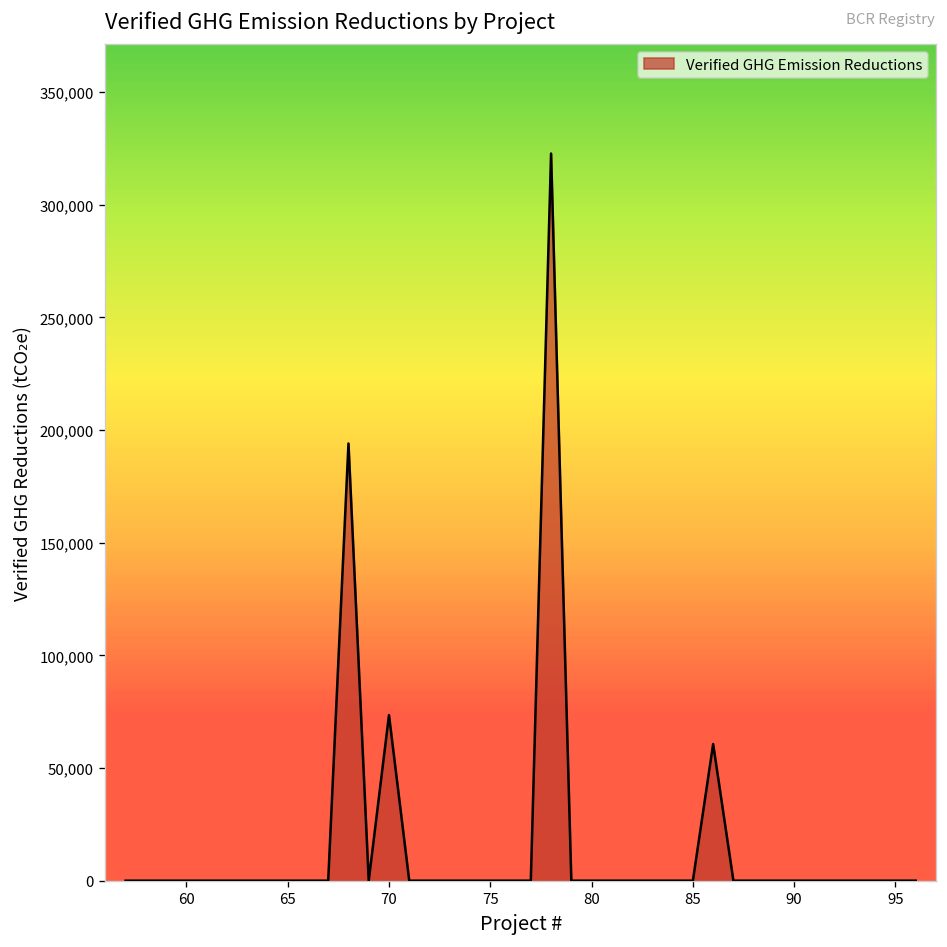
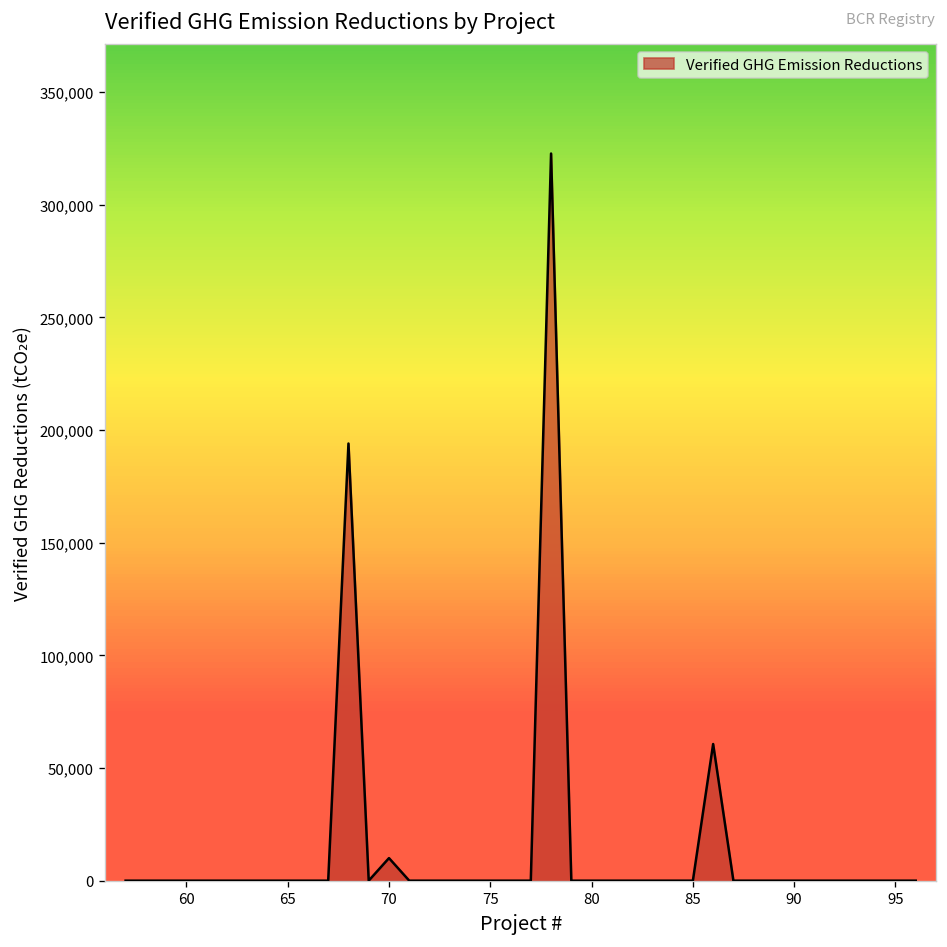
70: 73,000 -> 10,000
